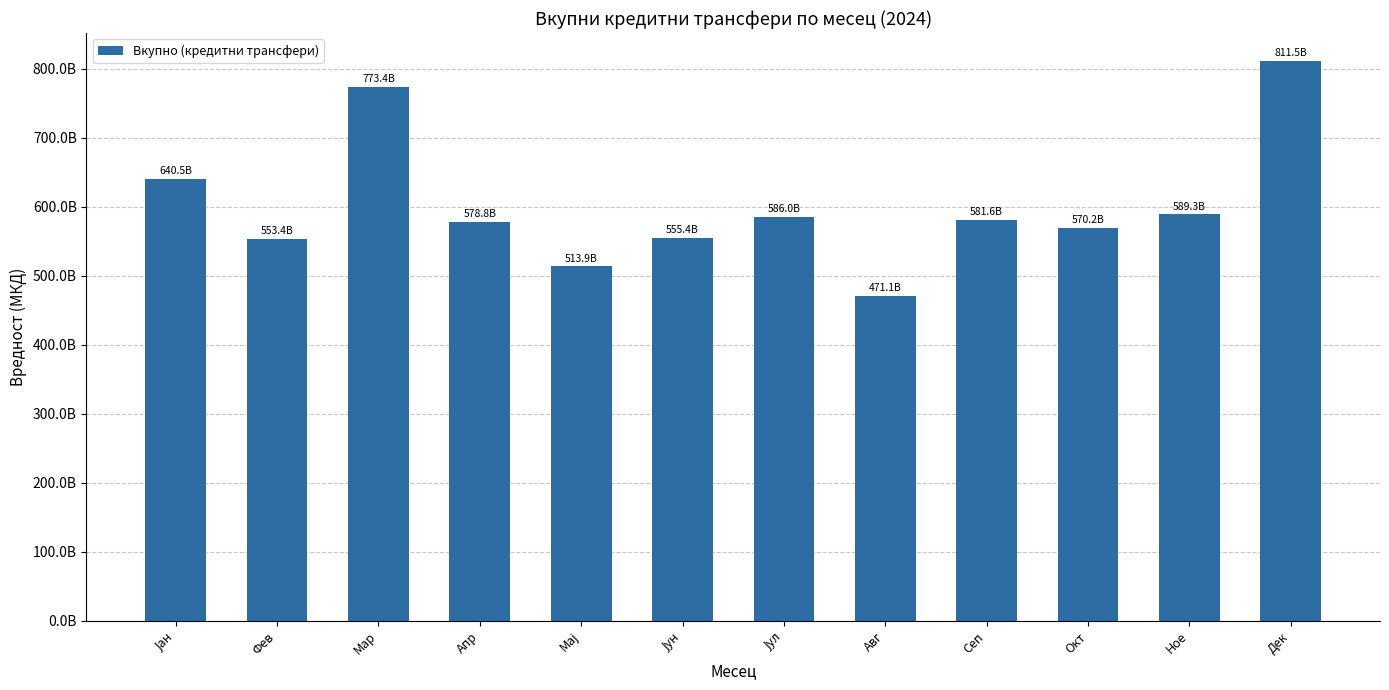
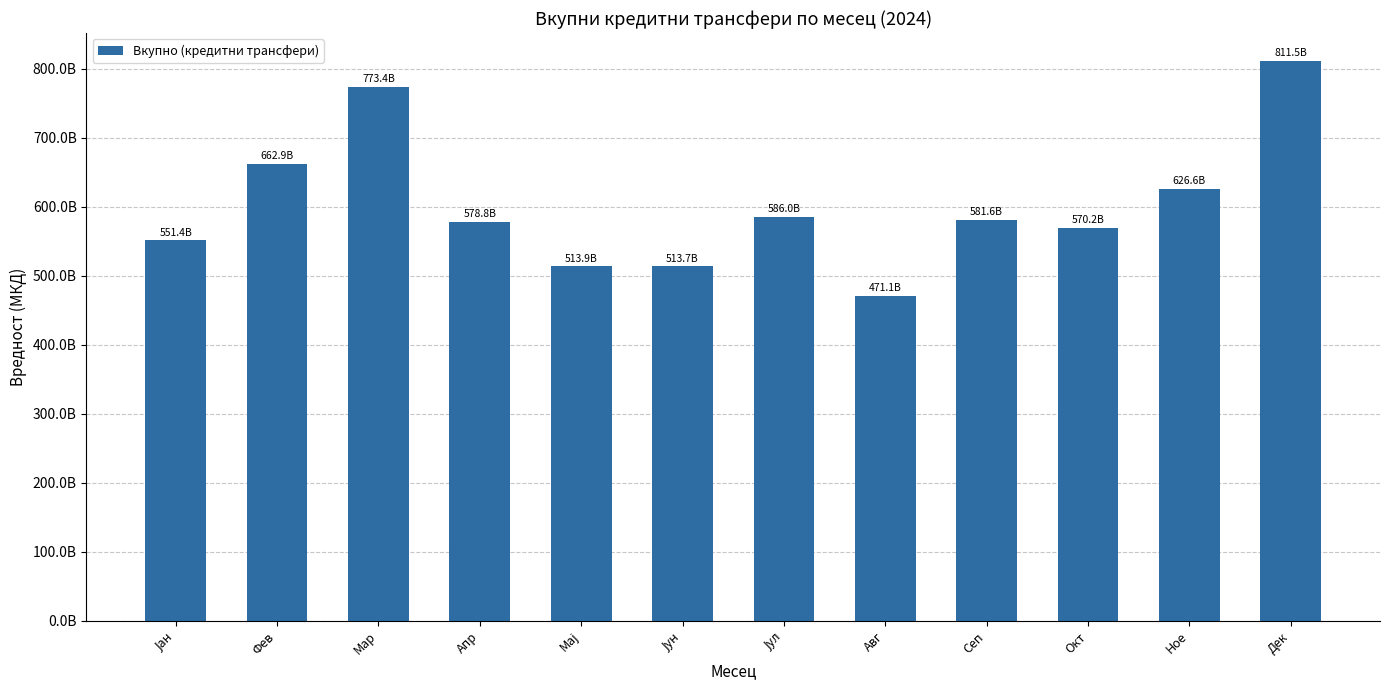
Јан: 640.5B -> 551.4B
Фев: 553.4B -> 662.9B
Јун: 555.4B -> 513.7B
Ное: 589.3B -> 626.6B
